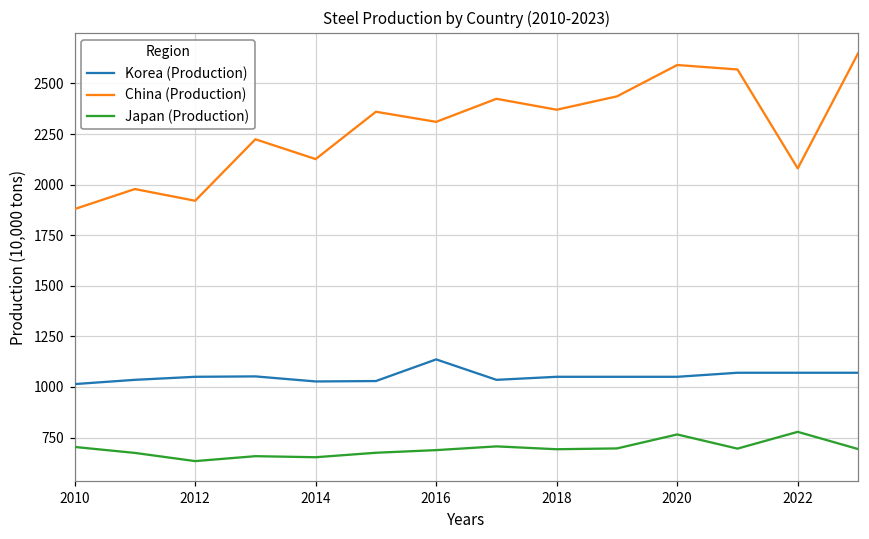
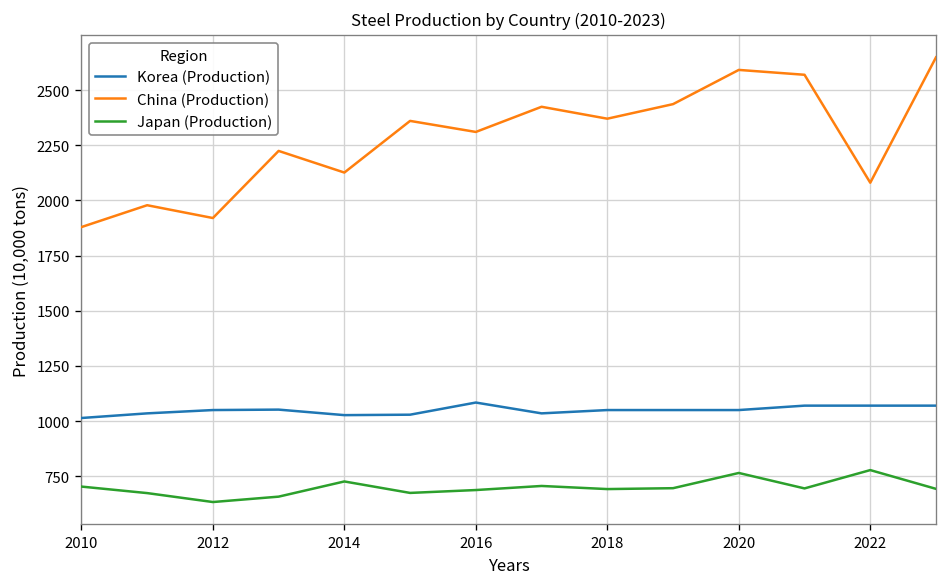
Japan (Production), 2014: 650 -> 730
Korea (Production), 2016: 1140 -> 1080
